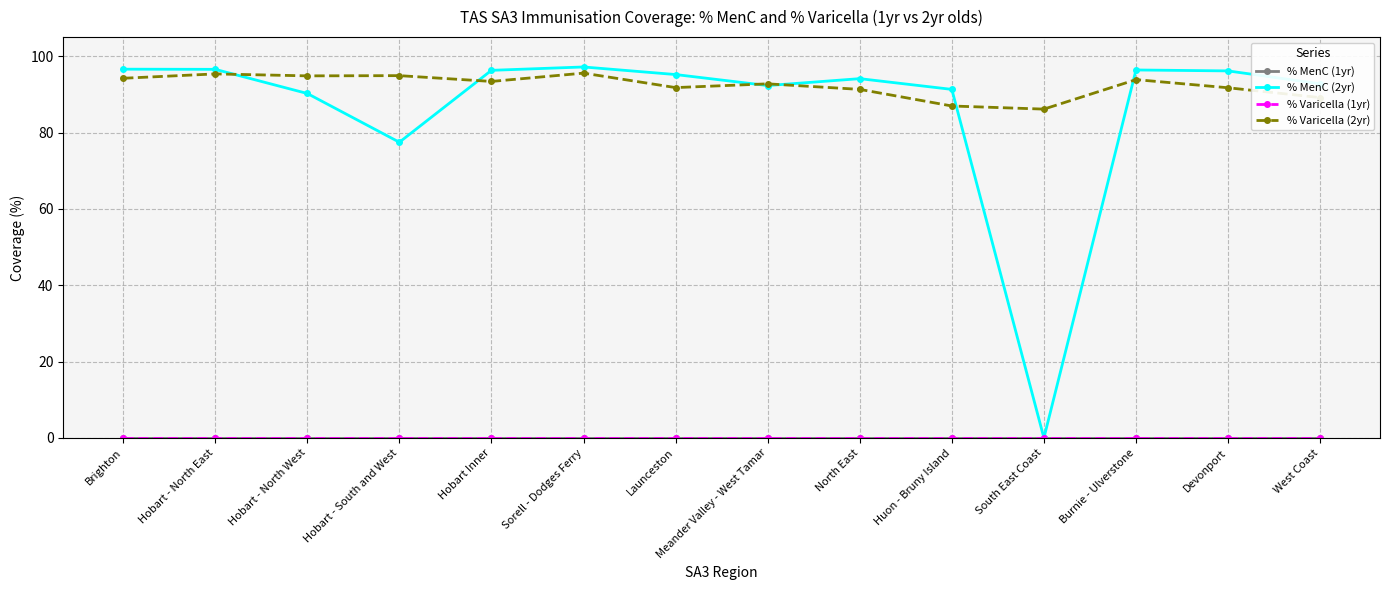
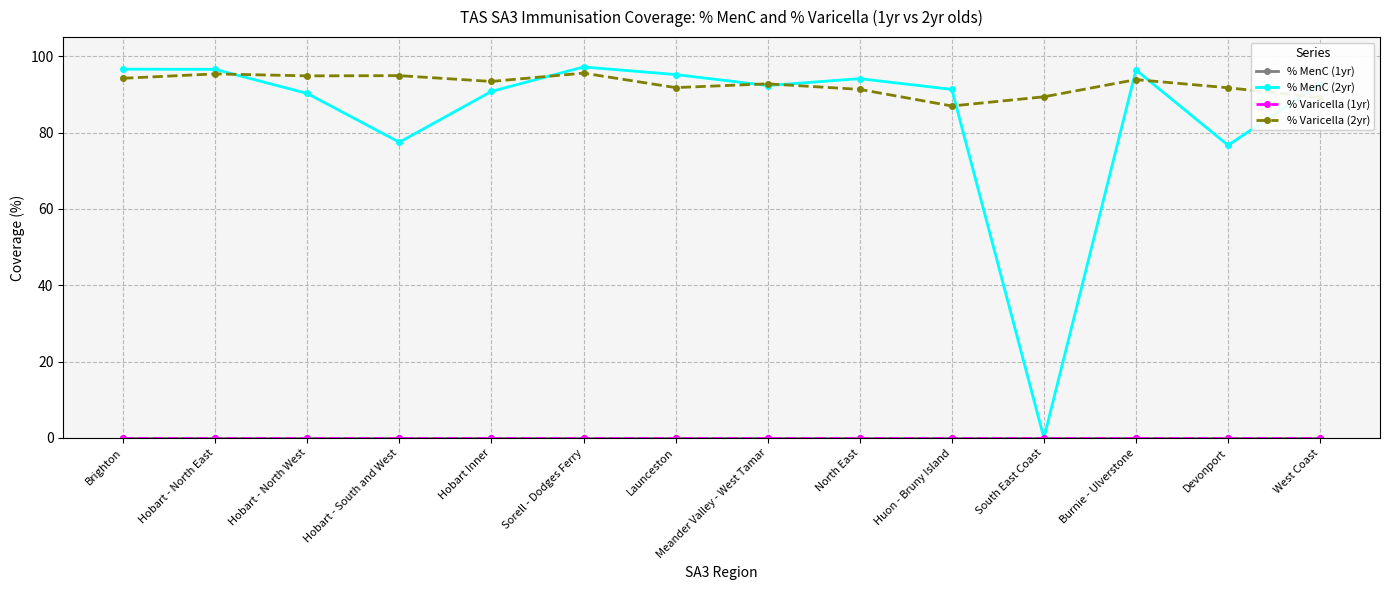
% MenC (2yr), Hobart Inner: 96 -> 91
% Varicella (2yr), South East Coast: 86 -> 89
% MenC (2yr), Devonport: 96 -> 77
